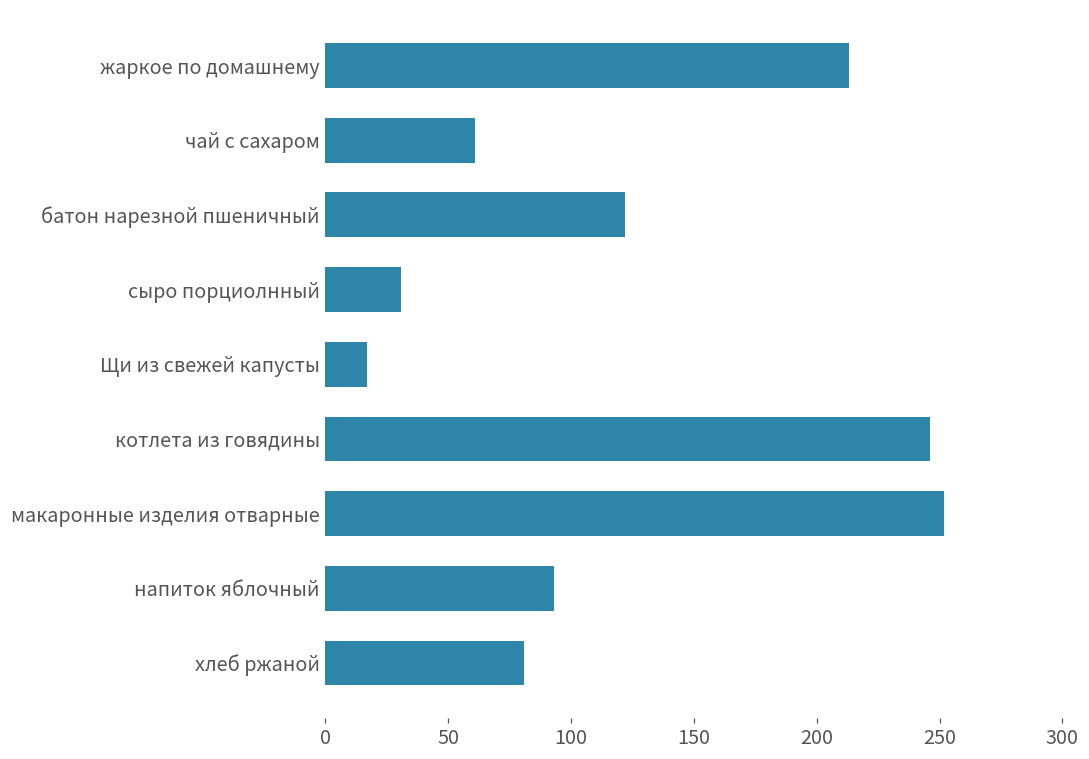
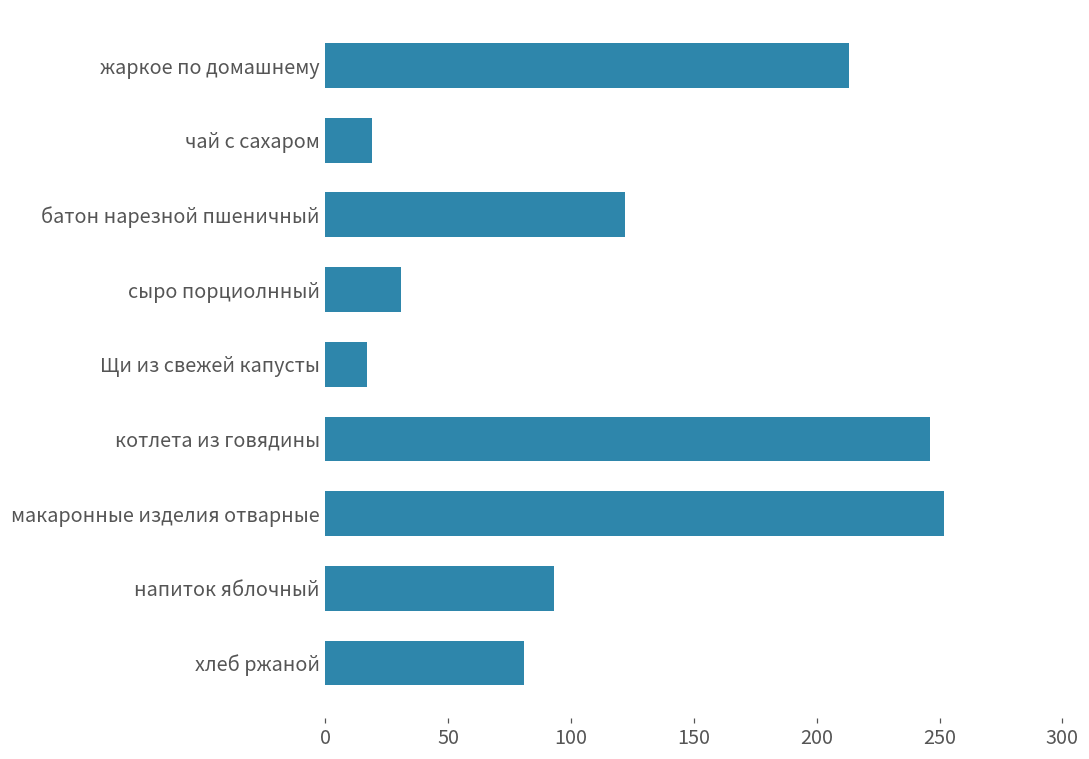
чай с сахаром: 61 -> 19
